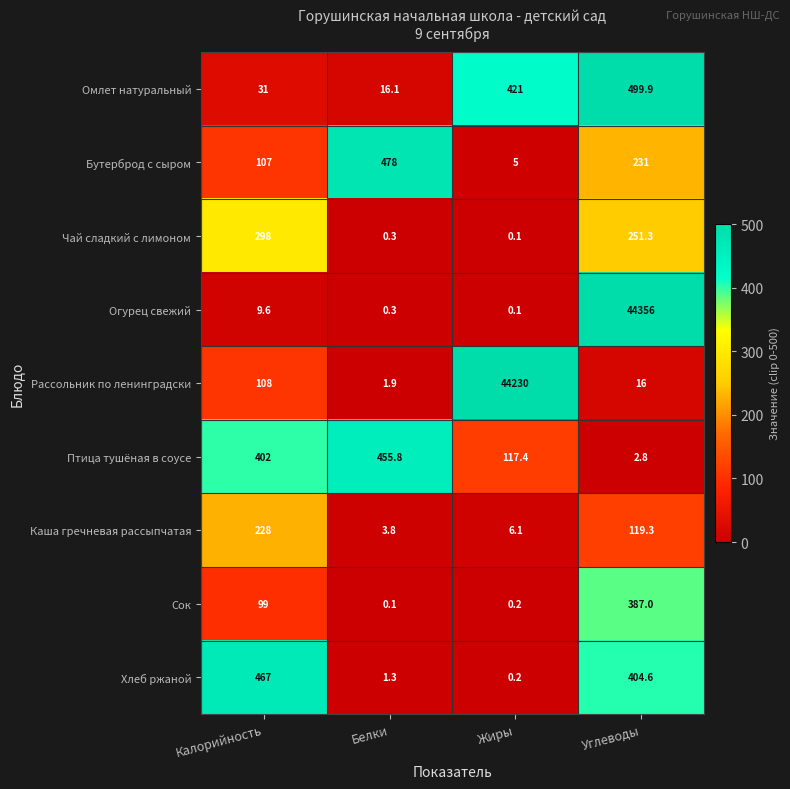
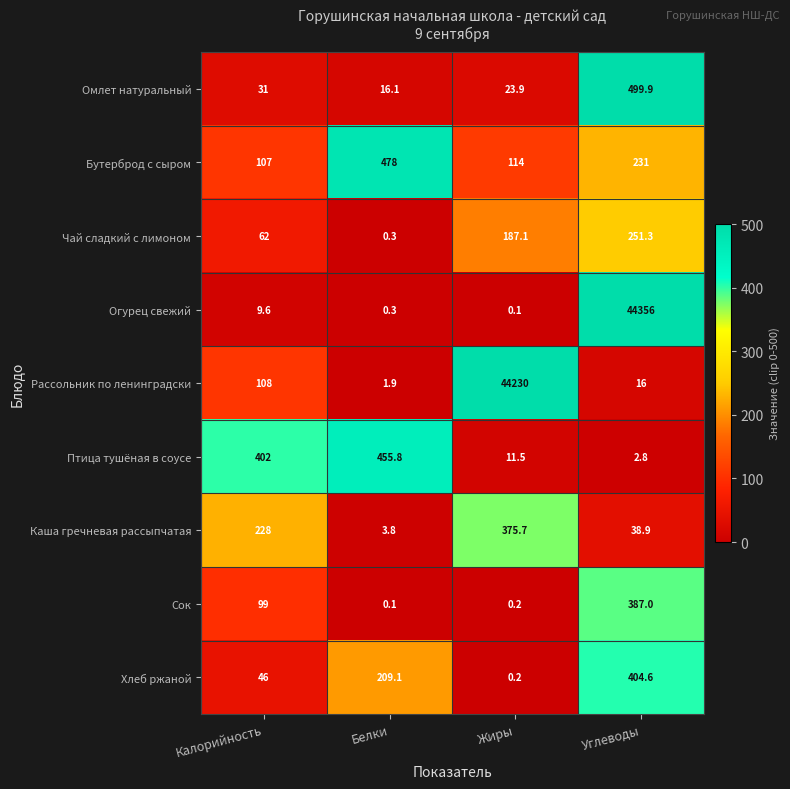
Омлет натуральный, Жиры: 421 -> 23.9
Бутерброд с сыром, Жиры: 5 -> 114
Чай сладкий с лимоном, Калорийность: 298 -> 62
Чай сладкий с лимоном, Жиры: 0.1 -> 187.1
Птица тушёная в соусе, Жиры: 117.4 -> 11.5
Каша гречневая рассыпчатая, Жиры: 6.1 -> 375.7
Каша гречневая рассыпчатая, Углеводы: 119.3 -> 38.9
Хлеб ржаной, Калорийность: 467 -> 46
Хлеб ржаной, Белки: 1.3 -> 209.1
